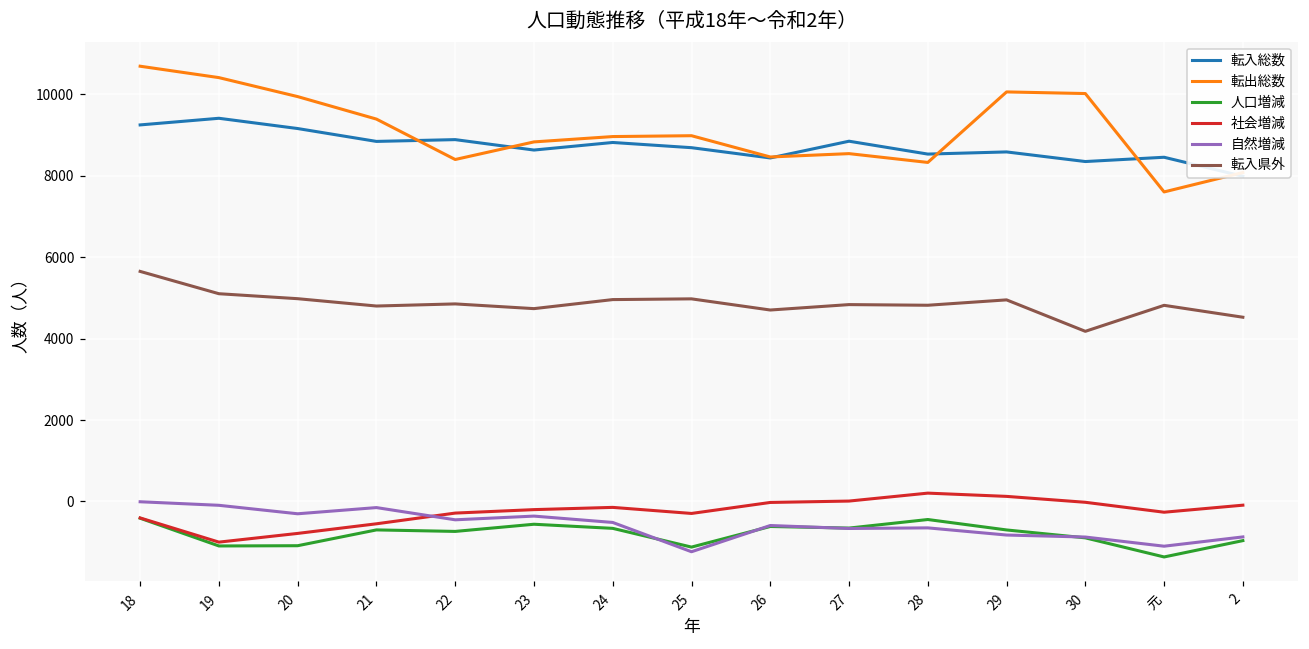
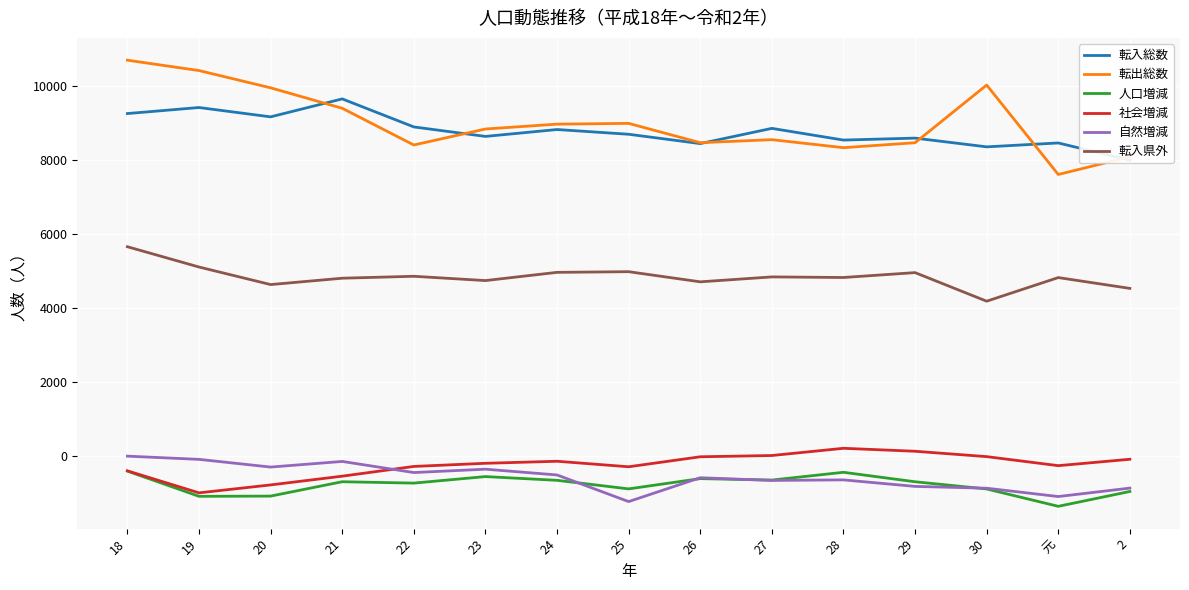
転入県外, 20: 5000 -> 4600
転入総数, 21: 8800 -> 9600
人口増減, 25: -1100 -> -900
転出総数, 29: 10100 -> 8500
